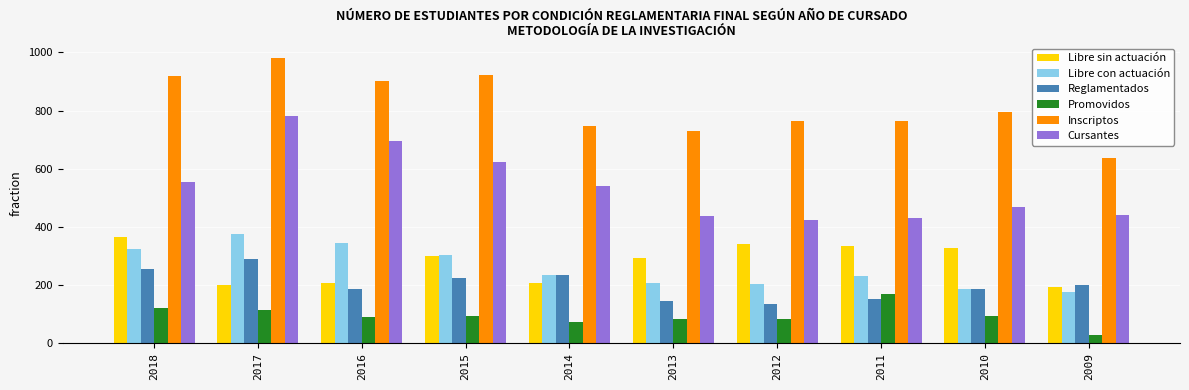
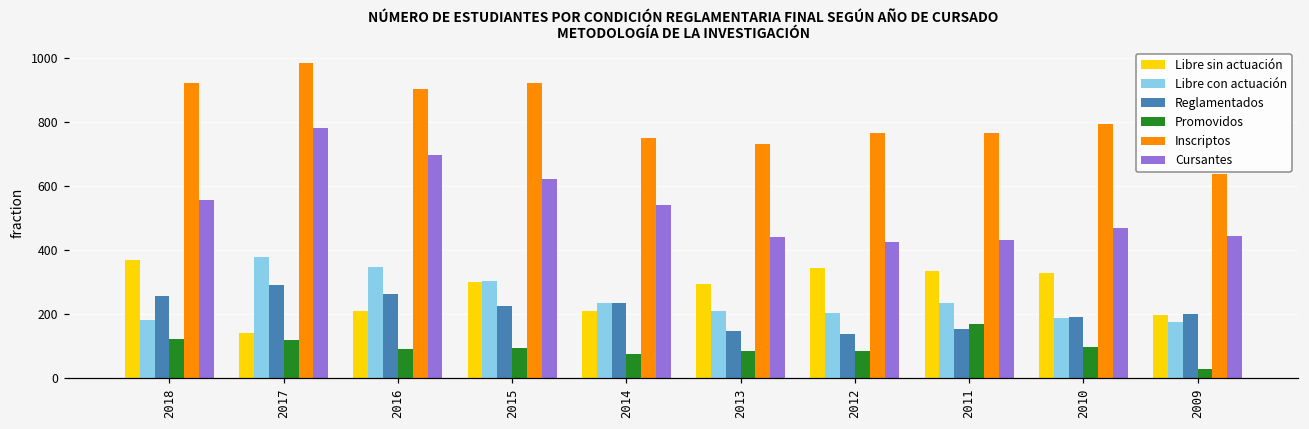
Libre con actuación, 2018: 320 -> 180
Libre sin actuación, 2017: 200 -> 140
Reglamentados, 2016: 190 -> 260
